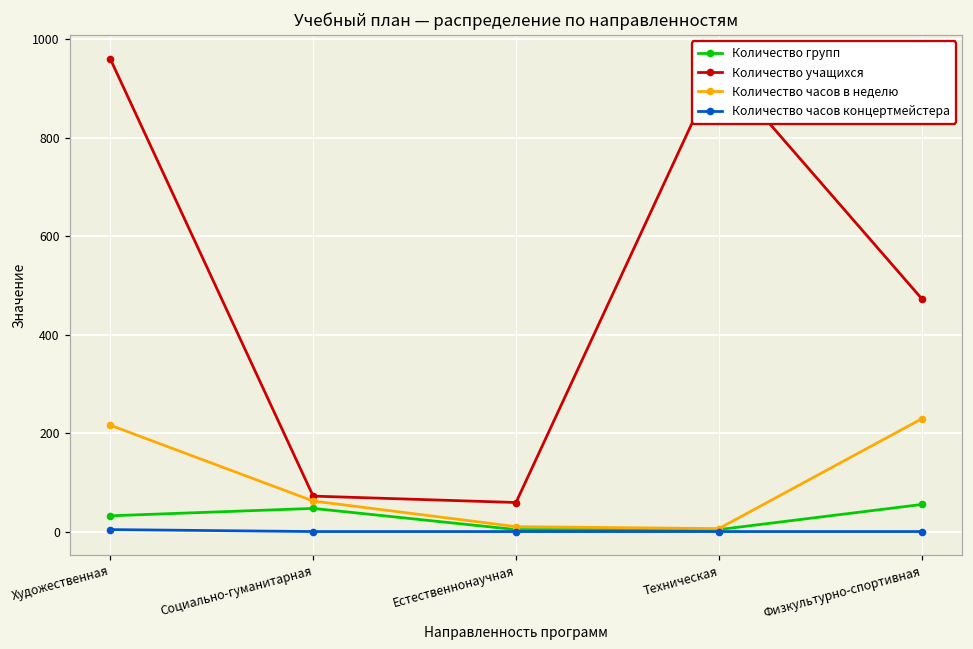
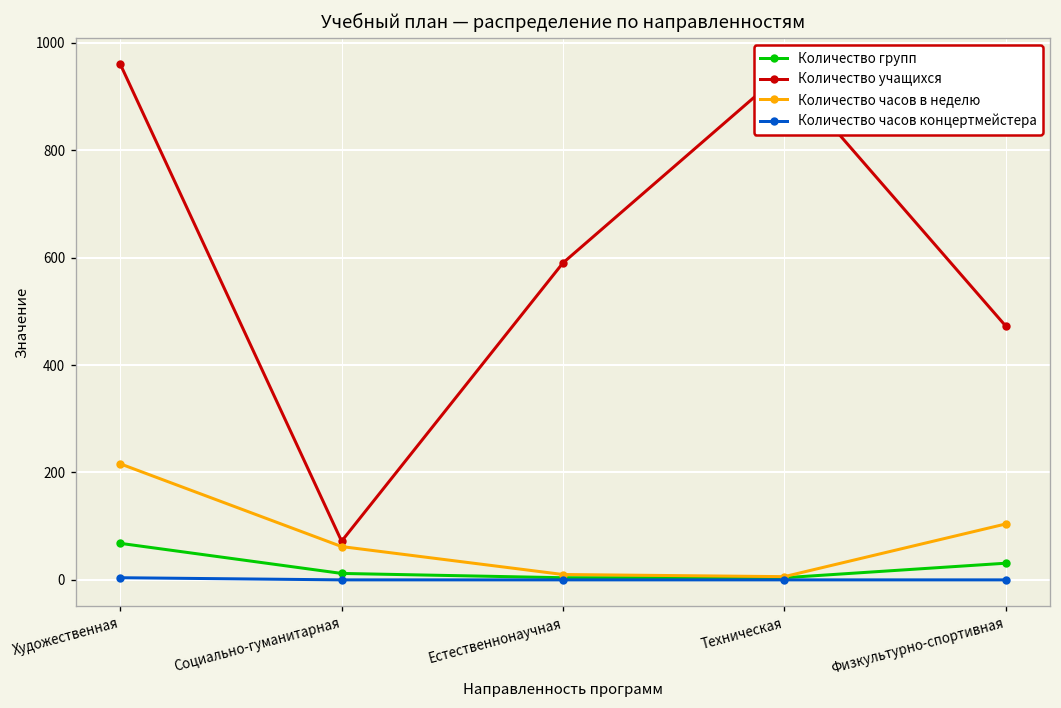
Количество групп, Художественная: 30 -> 70
Количество групп, Социально-гуманитарная: 50 -> 10
Количество учащихся, Естественнонаучная: 60 -> 590
Количество групп, Физкультурно-спортивная: 60 -> 30
Количество часов в неделю, Физкультурно-спортивная: 230 -> 100
